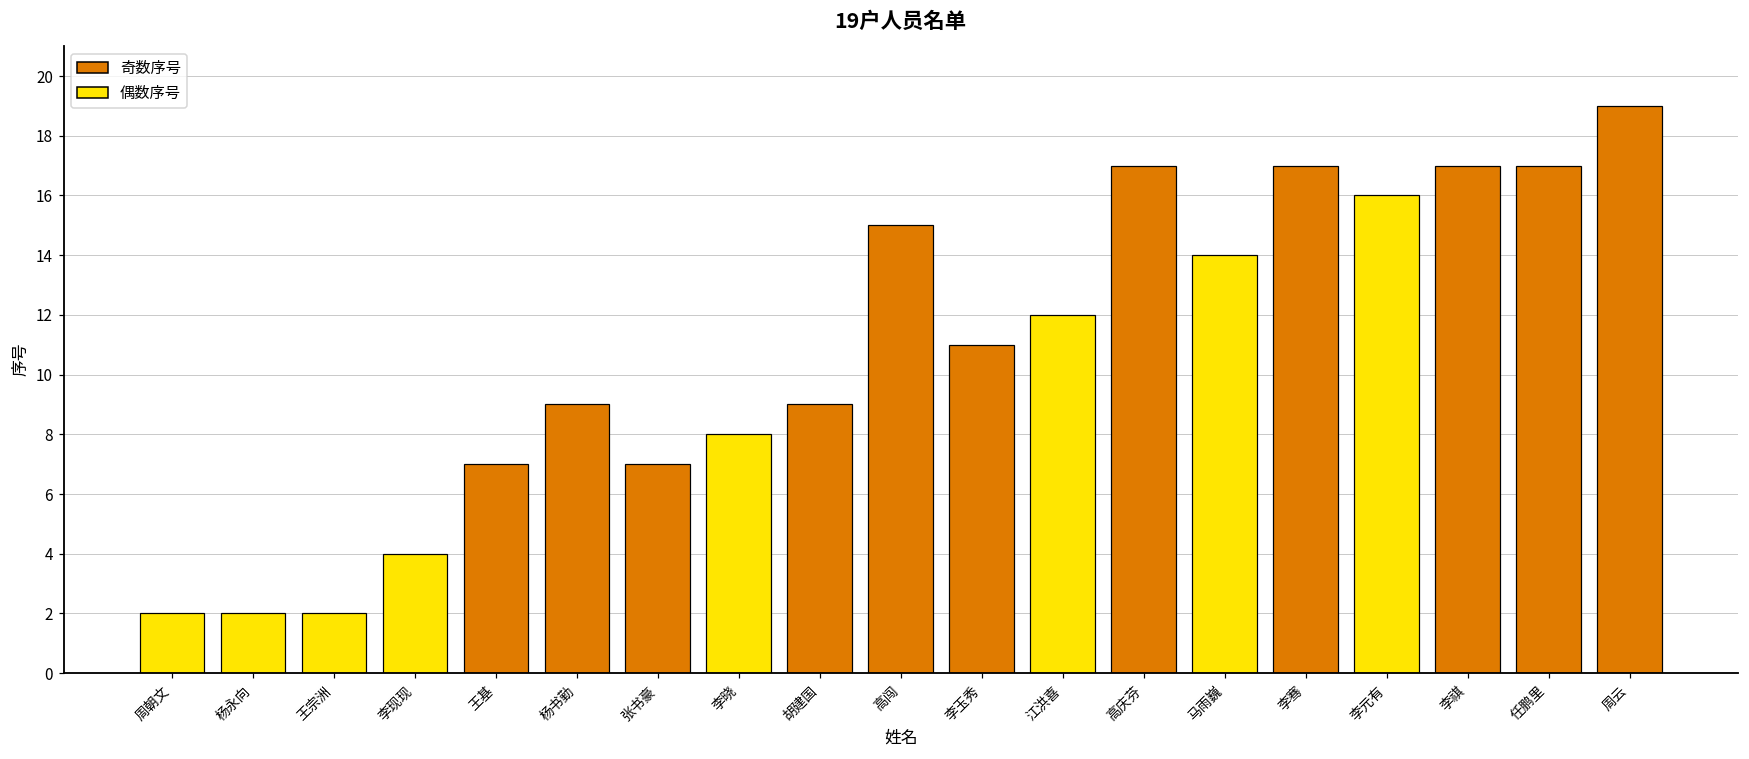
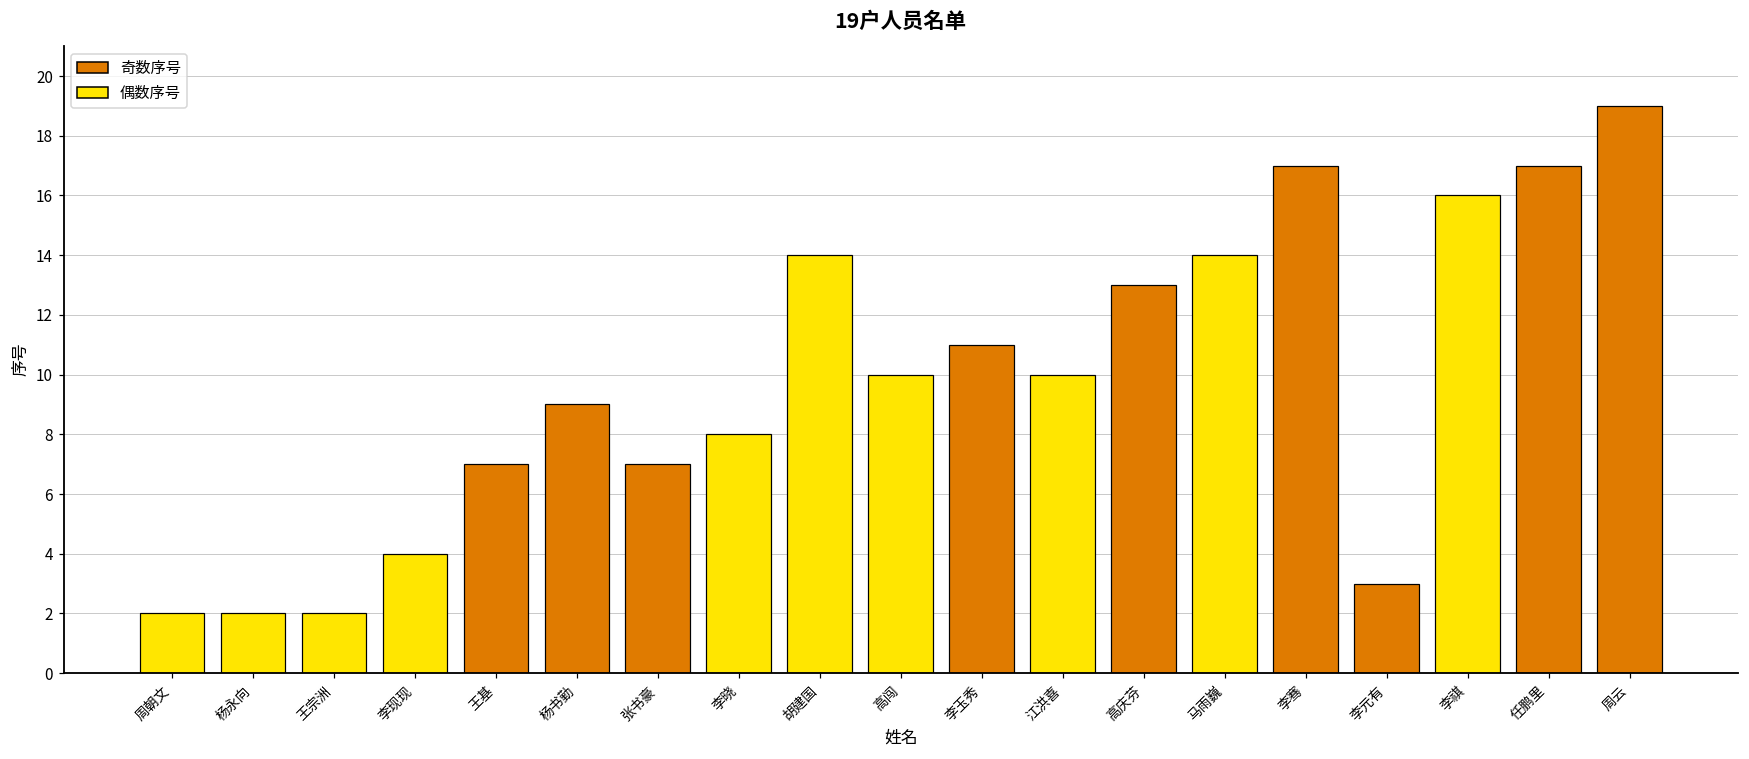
胡建国: 9 -> 14
高闯: 15 -> 10
江洪喜: 12 -> 10
高庆芬: 17 -> 13
李元有: 16 -> 3
李祺: 17 -> 16
